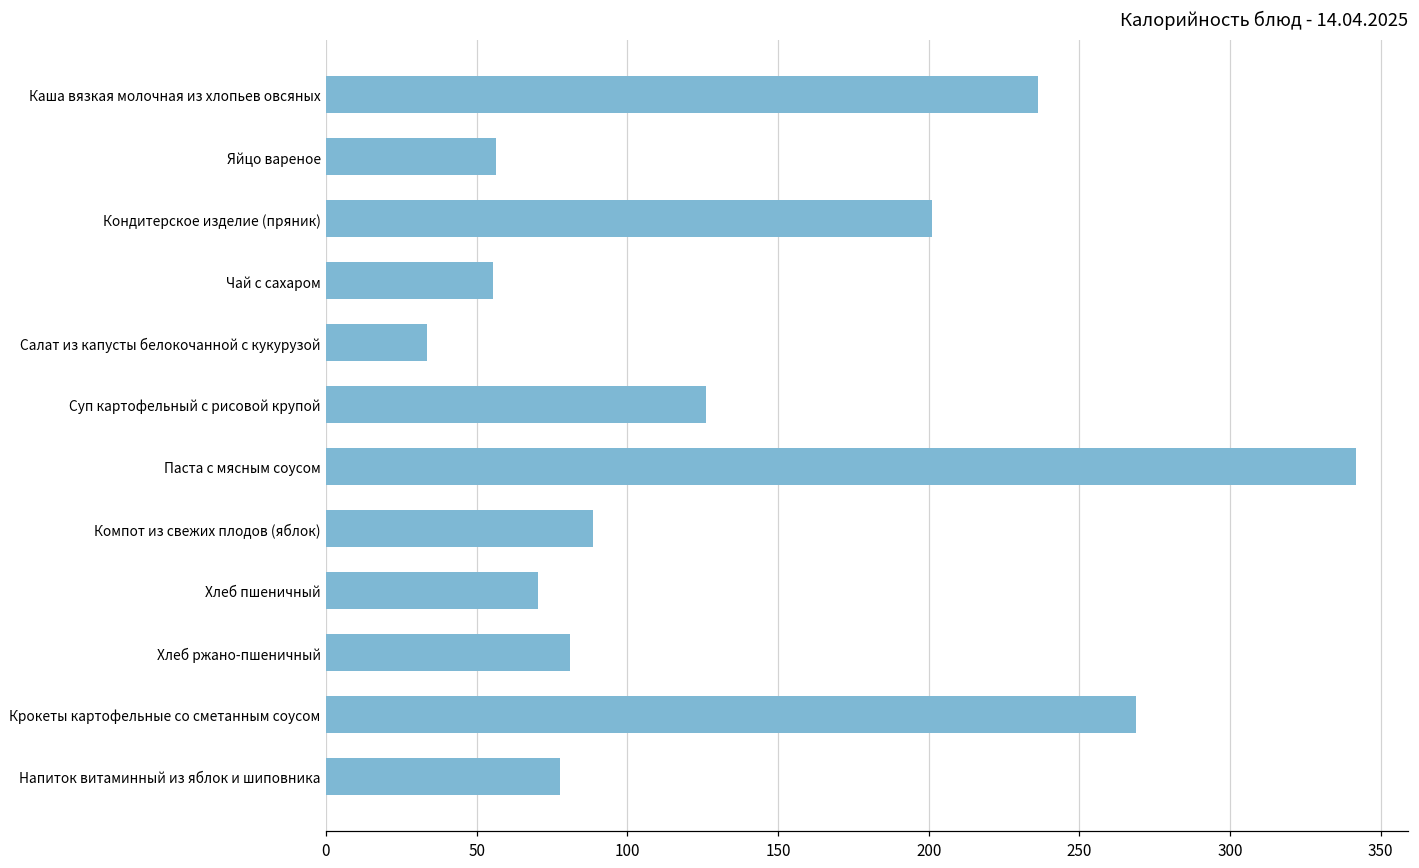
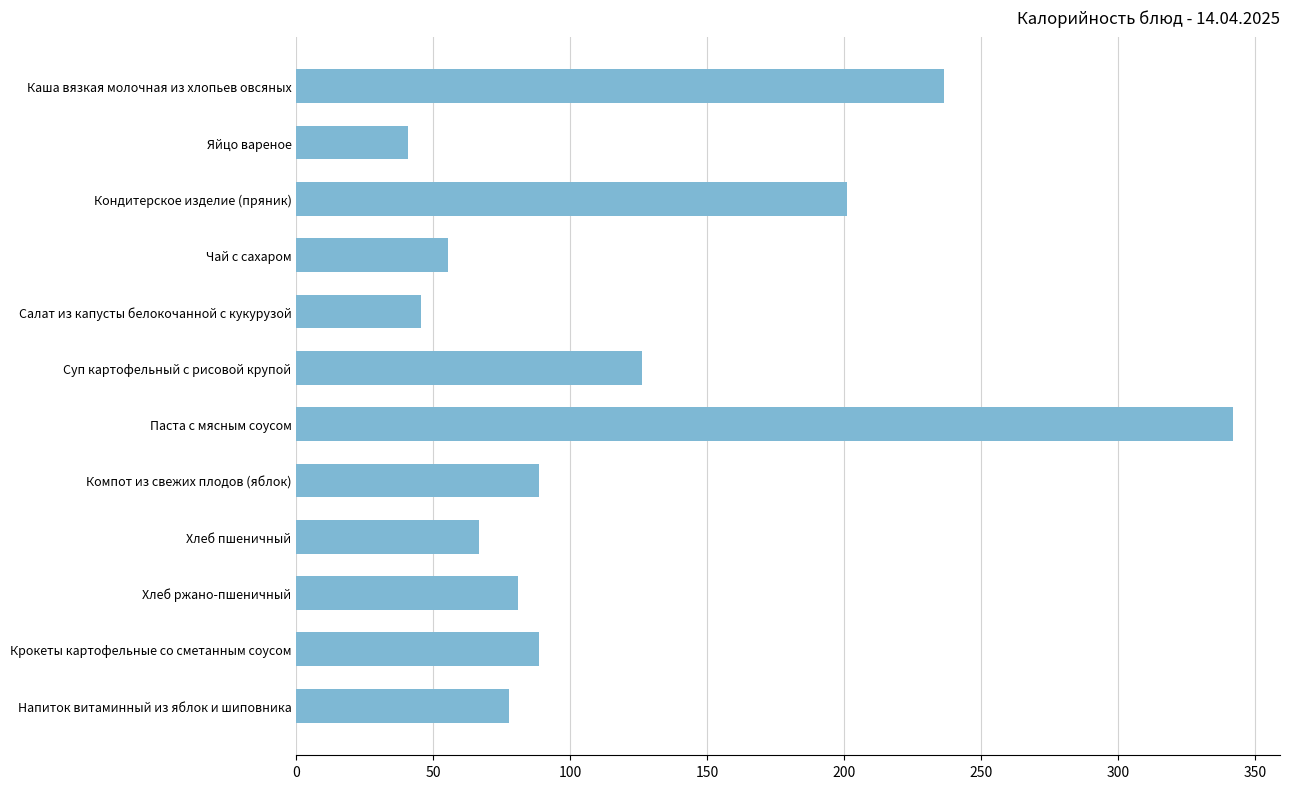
Яйцо вареное: 56 -> 41
Салат из капусты белокочанной с кукурузой: 33 -> 45
Хлеб пшеничный: 70 -> 67
Крокеты картофельные со сметанным соусом: 269 -> 89
